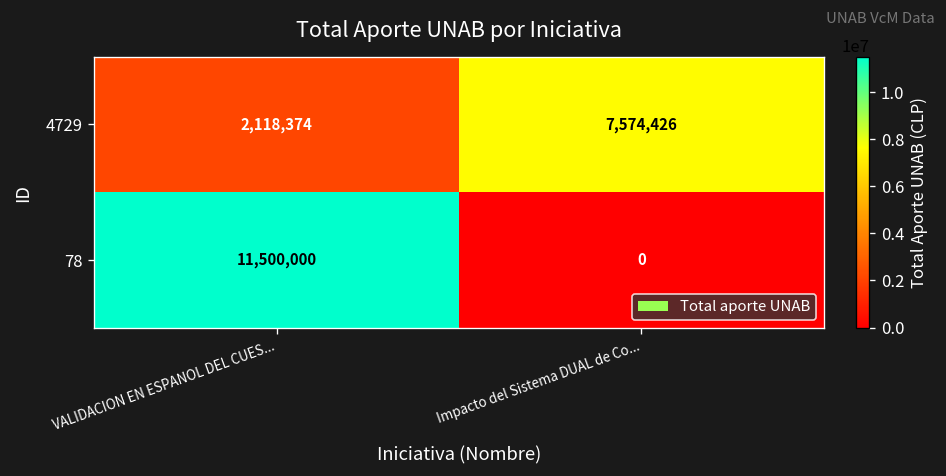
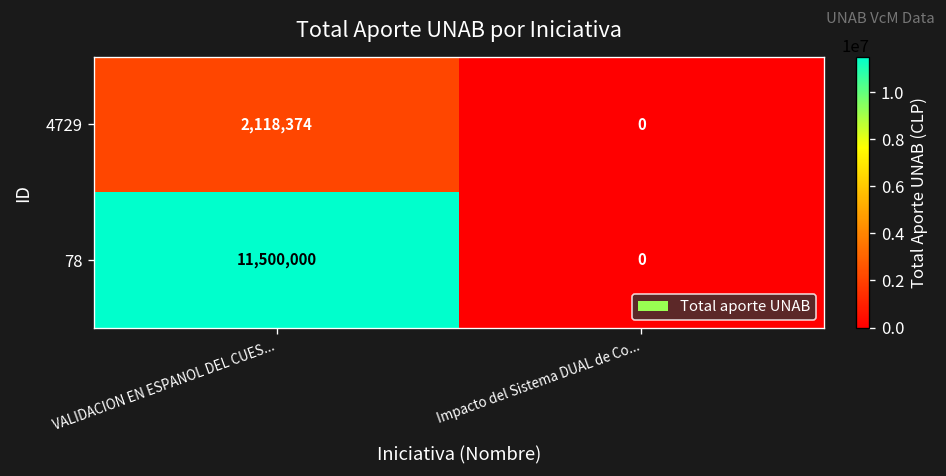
4729, Impacto del Sistema DUAL de Co...: 7,574,426 -> 0
